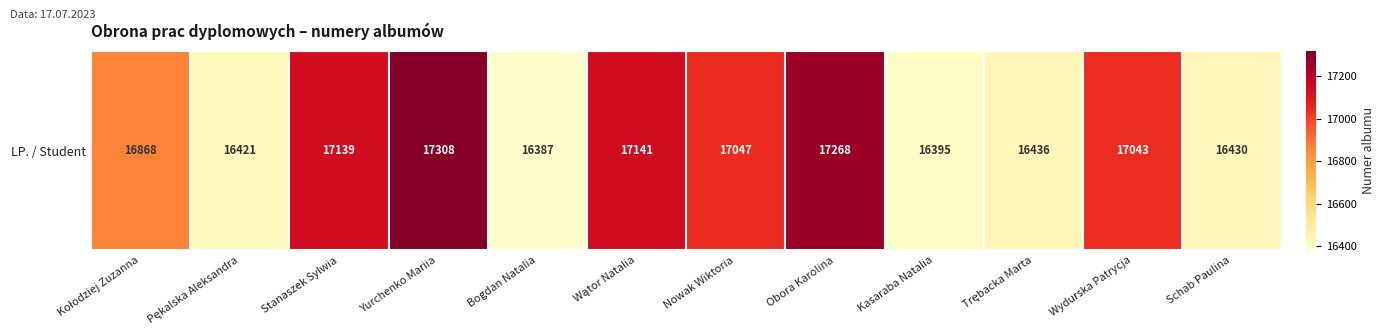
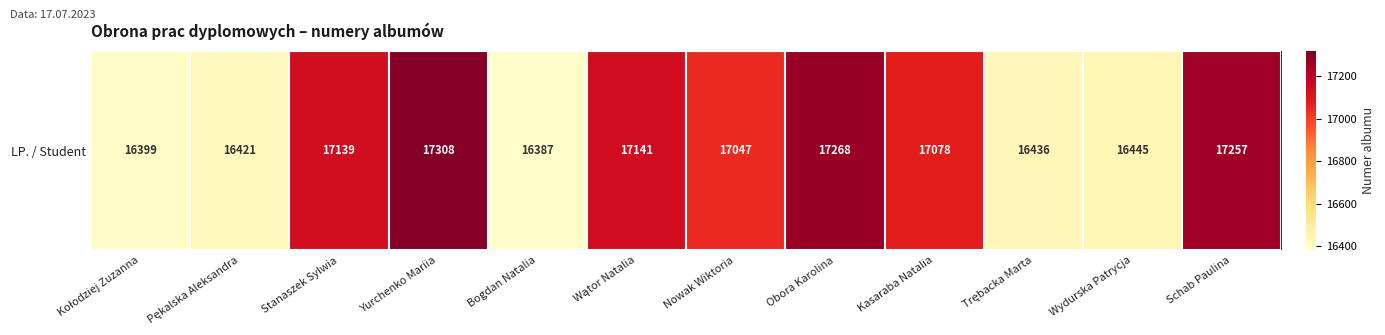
LP. / Student, Kołodziej Zuzanna: 16868 -> 16399
LP. / Student, Kasaraba Natalia: 16395 -> 17078
LP. / Student, Wydurska Patrycja: 17043 -> 16445
LP. / Student, Schab Paulina: 16430 -> 17257
